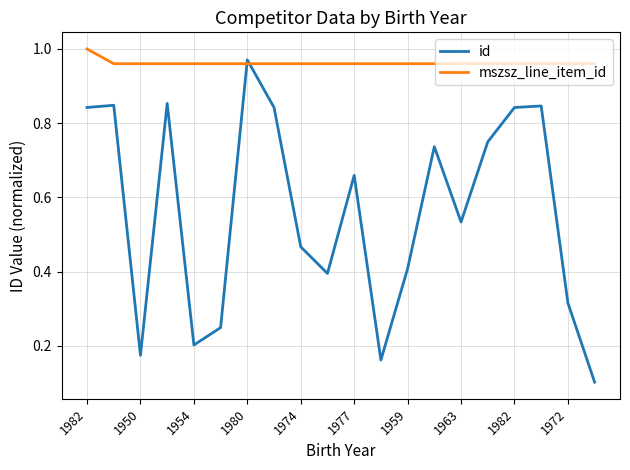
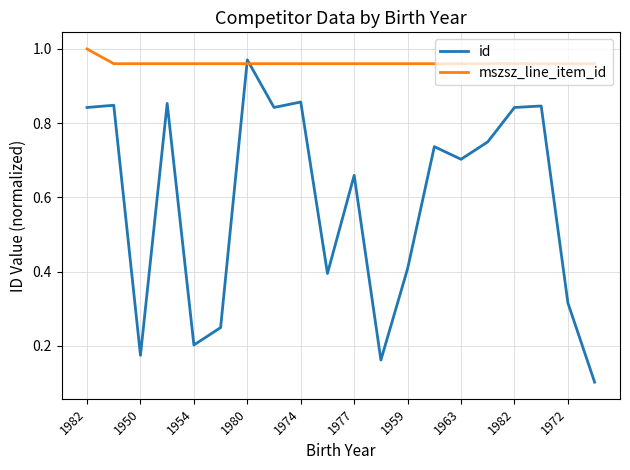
id, 1974: 0.47 -> 0.86
id, 1963: 0.53 -> 0.70
